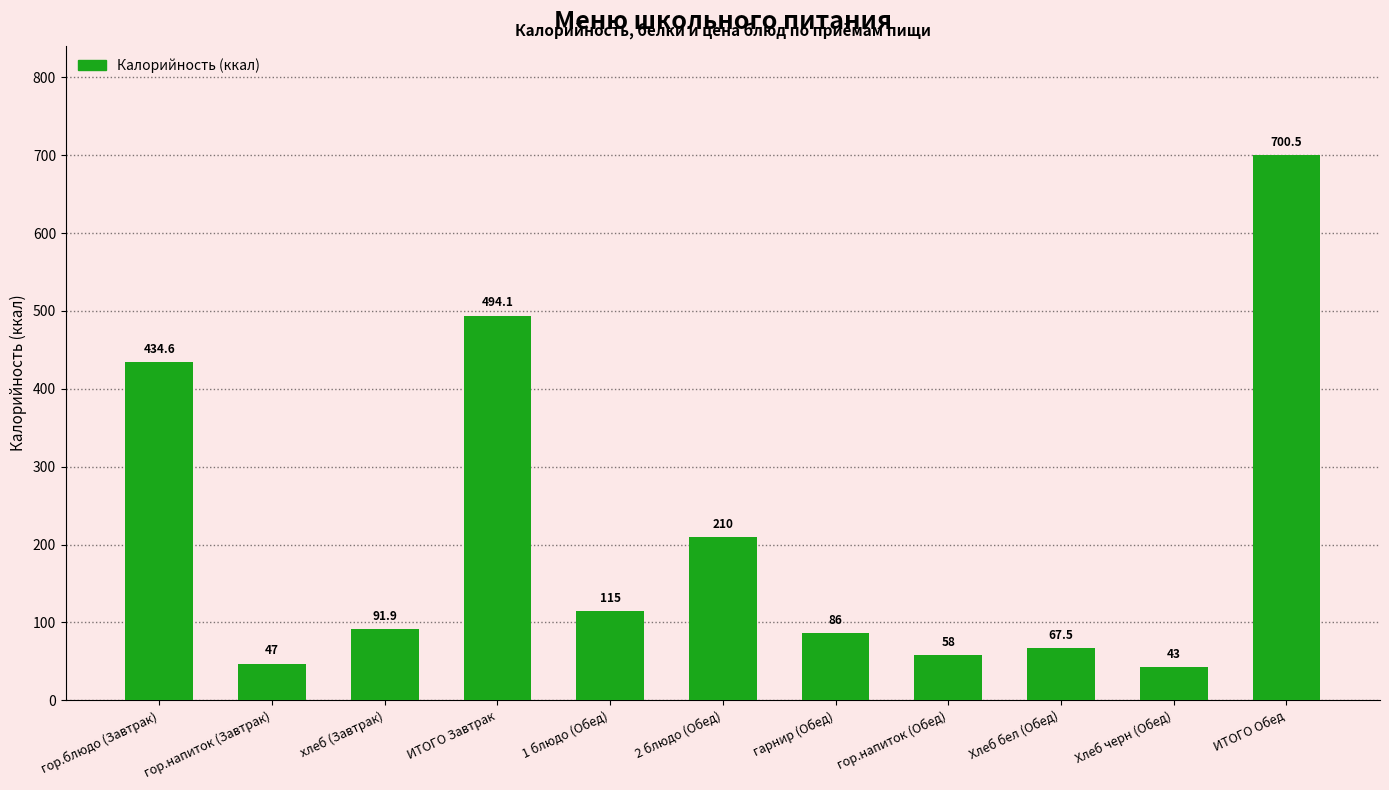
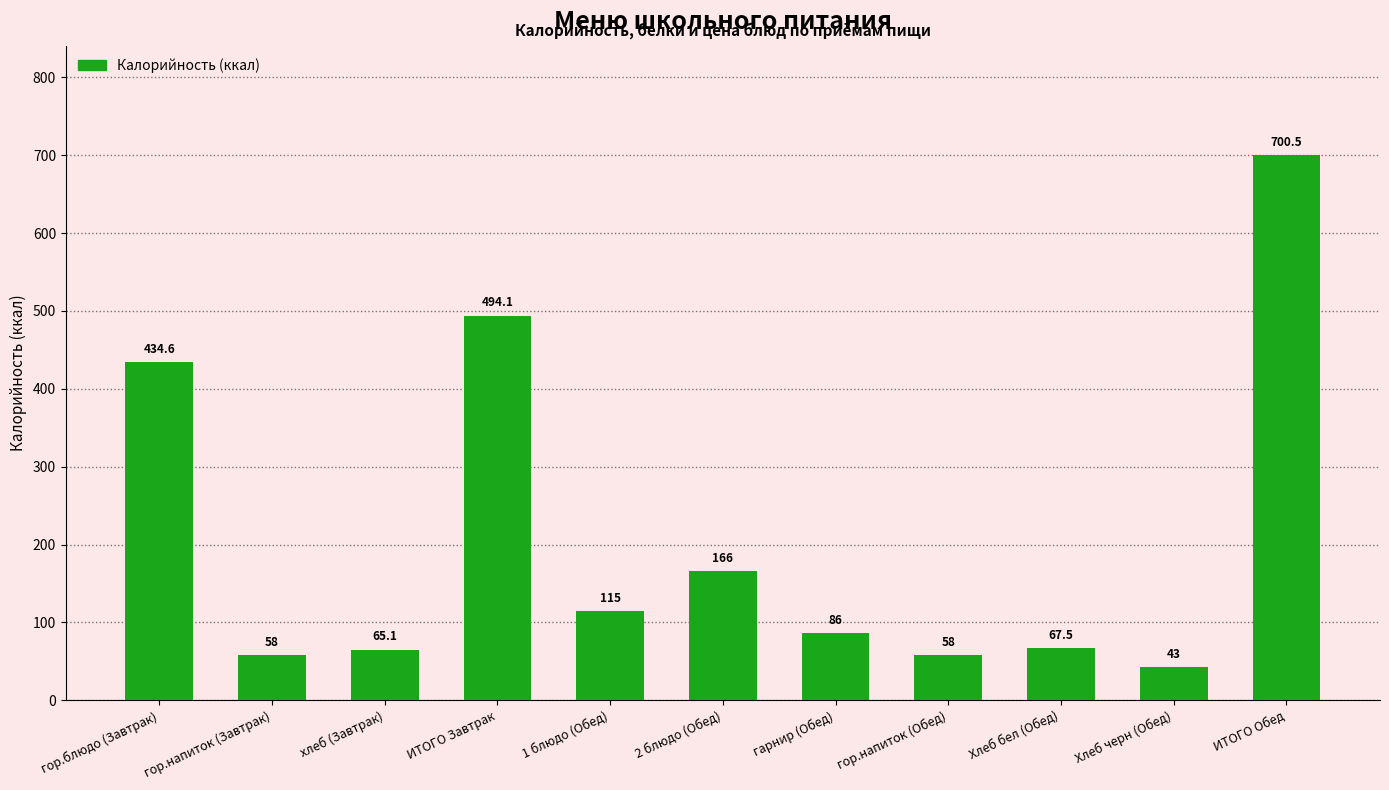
гор.напиток (Завтрак): 47 -> 58
хлеб (Завтрак): 91.9 -> 65.1
2 блюдо (Обед): 210 -> 166
